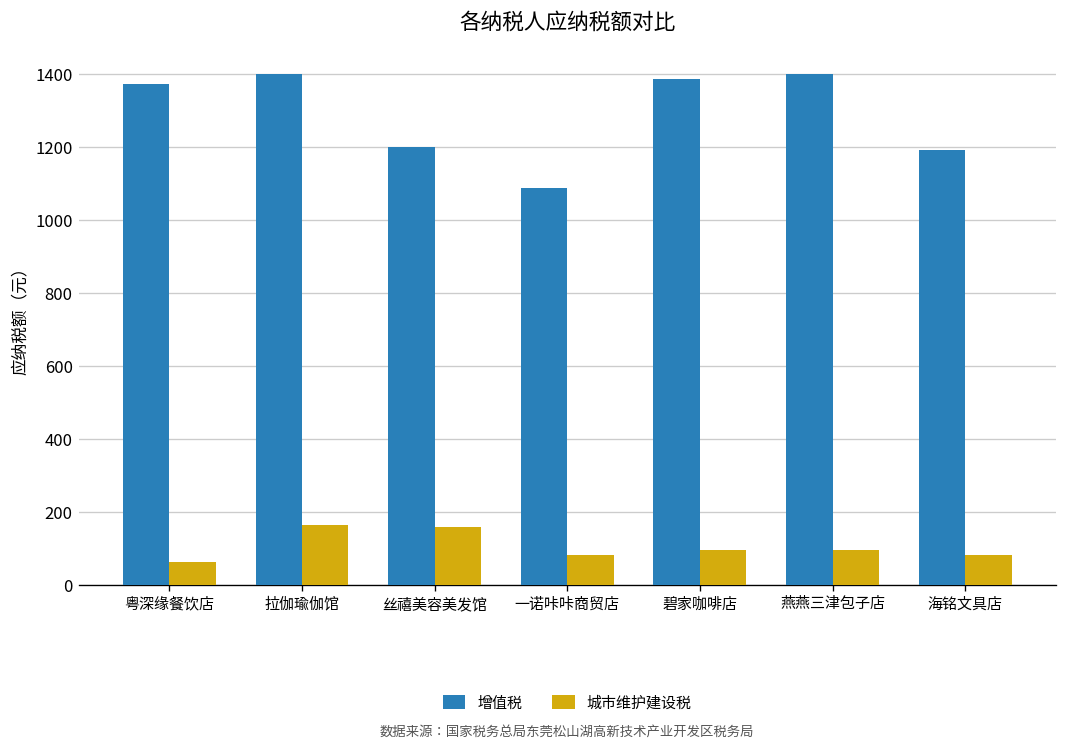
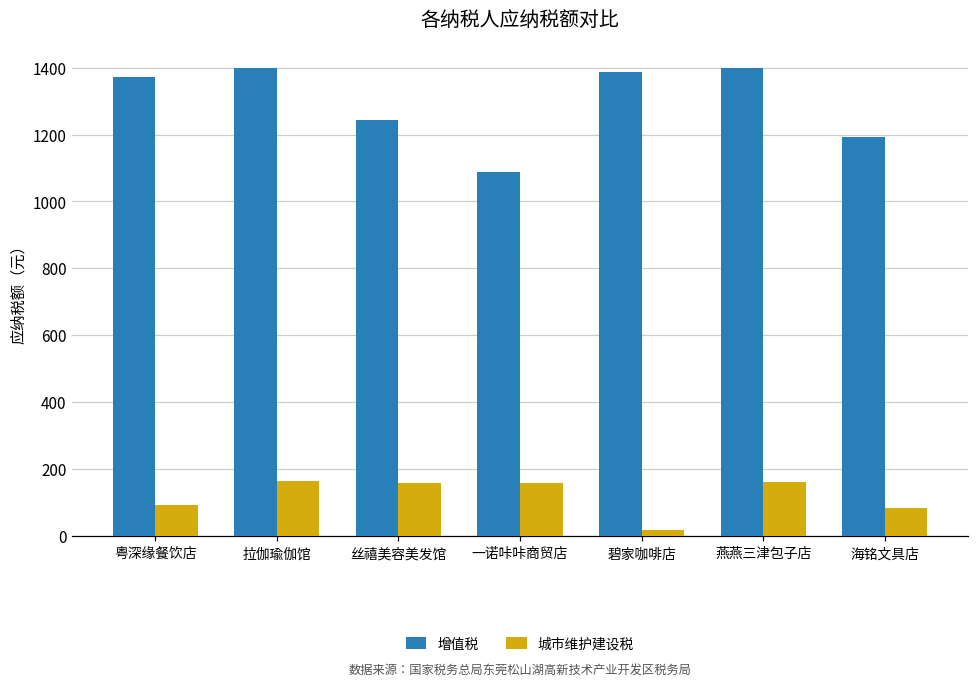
城市维护建设税, 粤深缘餐饮店: 60 -> 90
增值税, 丝禧美容美发馆: 1200 -> 1240
城市维护建设税, 一诺咔咔商贸店: 80 -> 160
城市维护建设税, 碧家咖啡店: 100 -> 20
城市维护建设税, 燕燕三津包子店: 100 -> 160
